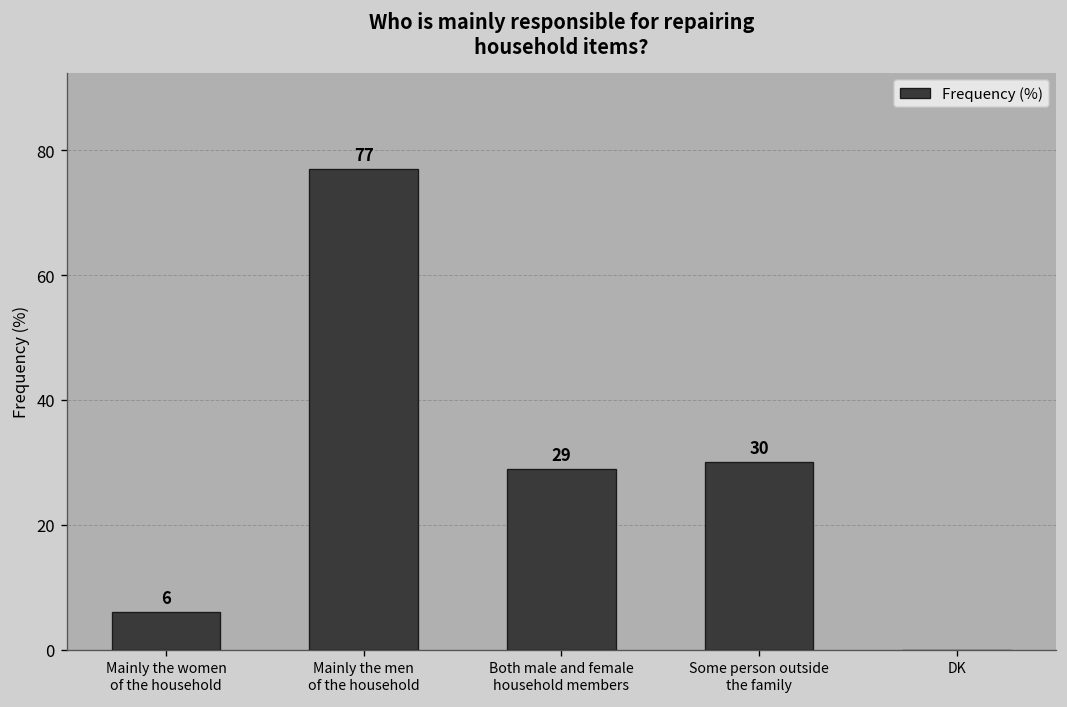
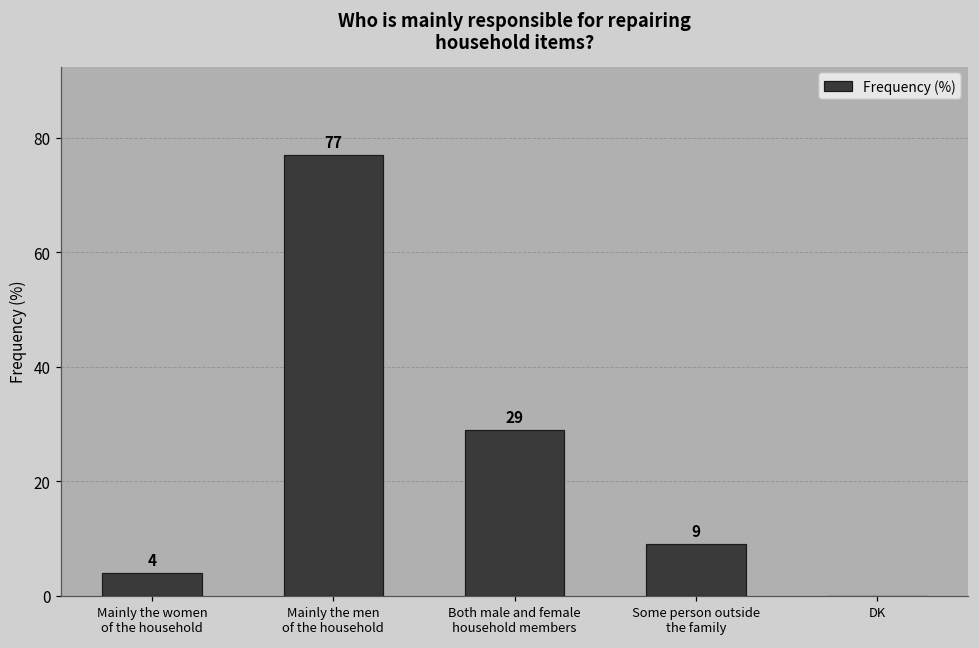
Mainly the women of the household: 6 -> 4
Some person outside the family: 30 -> 9
